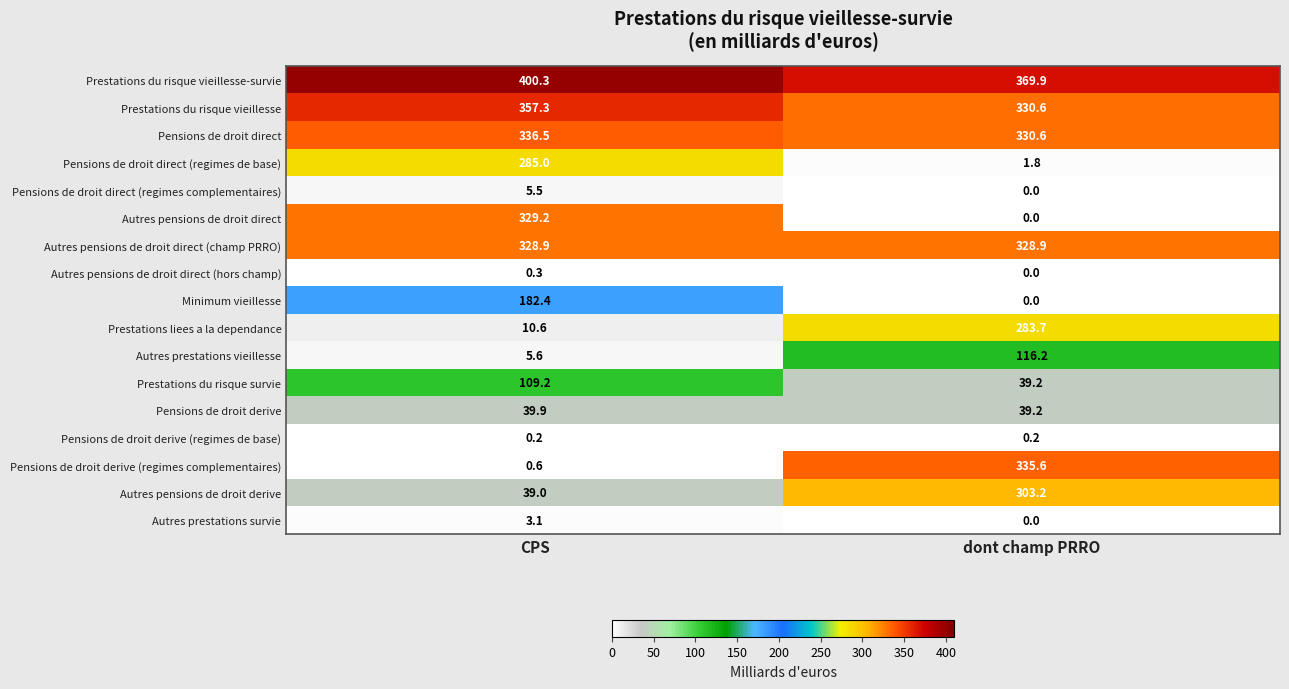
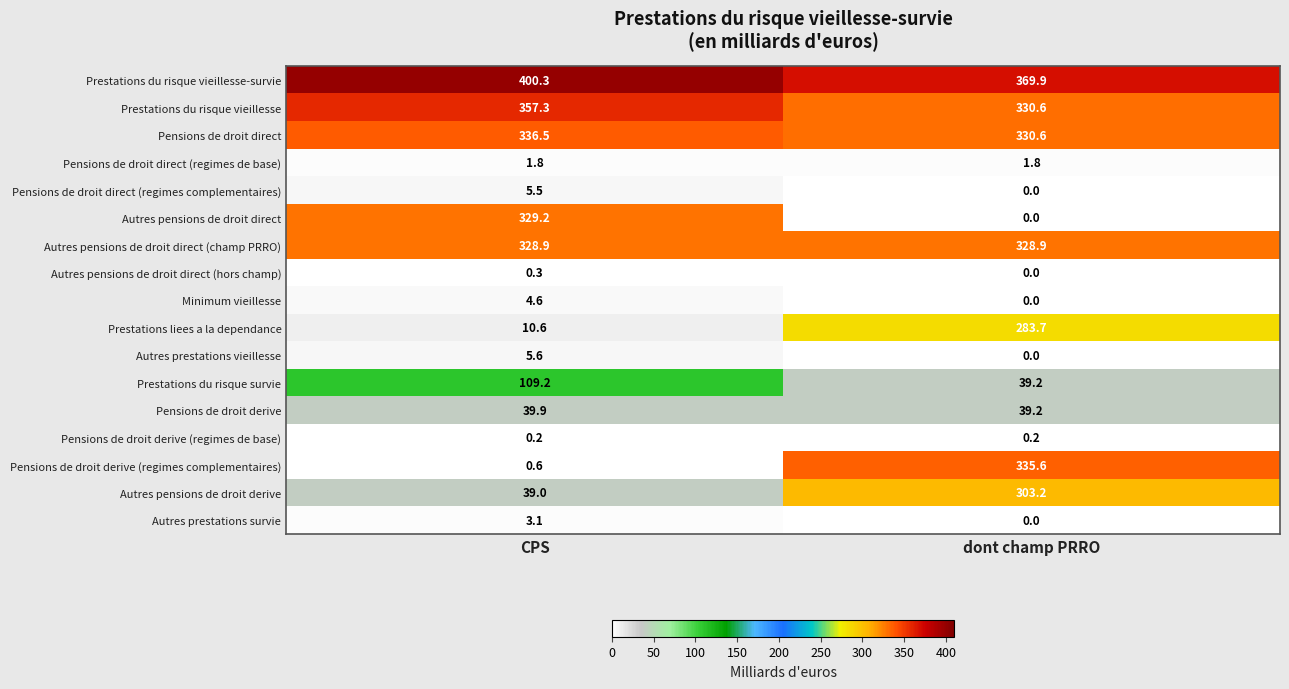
Pensions de droit direct (regimes de base), CPS: 285.0 -> 1.8
Minimum vieillesse, CPS: 182.4 -> 4.6
Autres prestations vieillesse, dont champ PRRO: 116.2 -> 0.0
